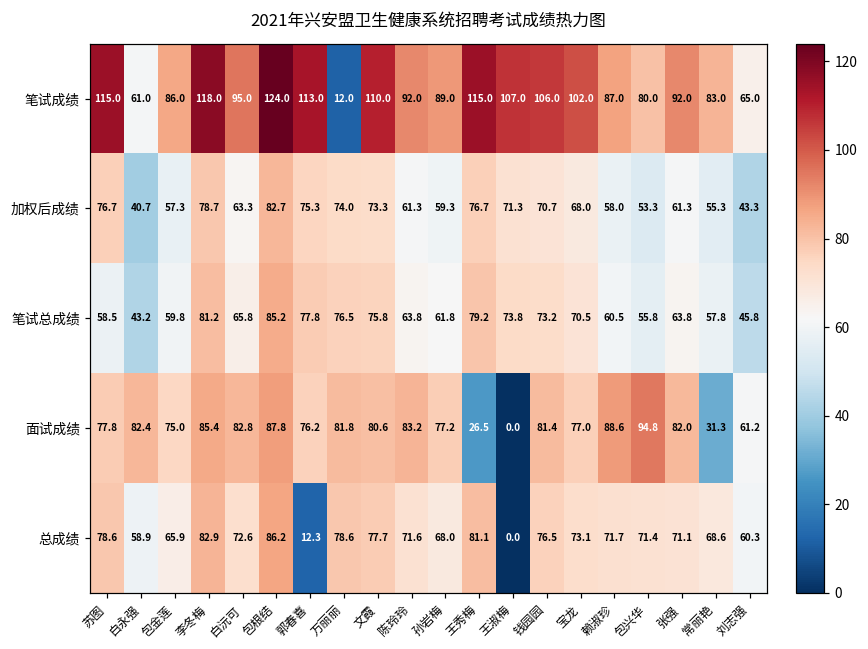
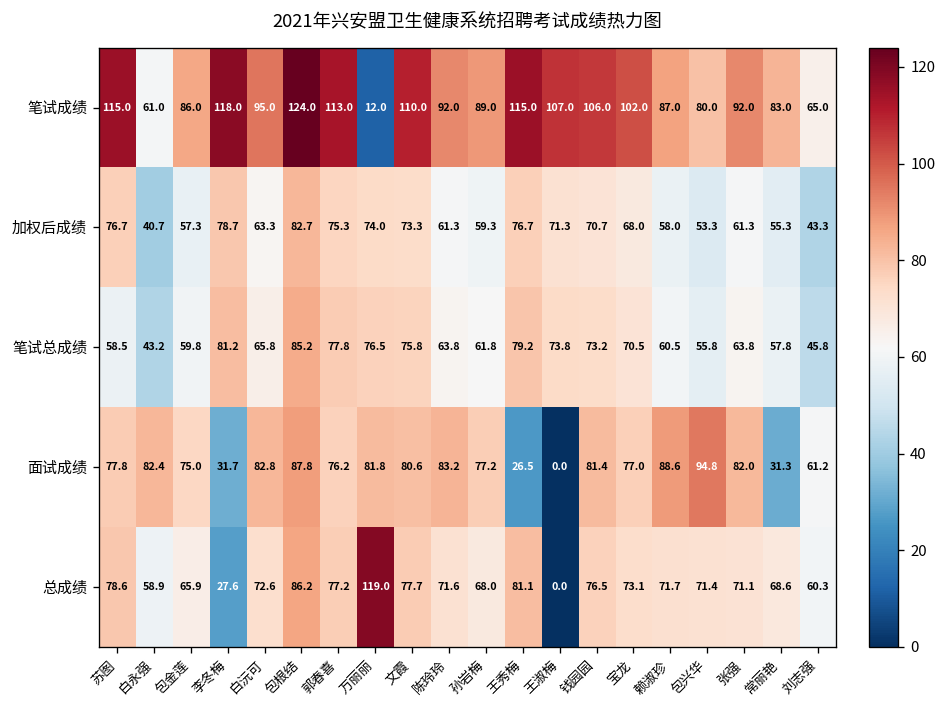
面试成绩, 李冬梅: 85.4 -> 31.7
总成绩, 李冬梅: 82.9 -> 27.6
总成绩, 郭春喜: 12.3 -> 77.2
总成绩, 万丽丽: 78.6 -> 119.0
